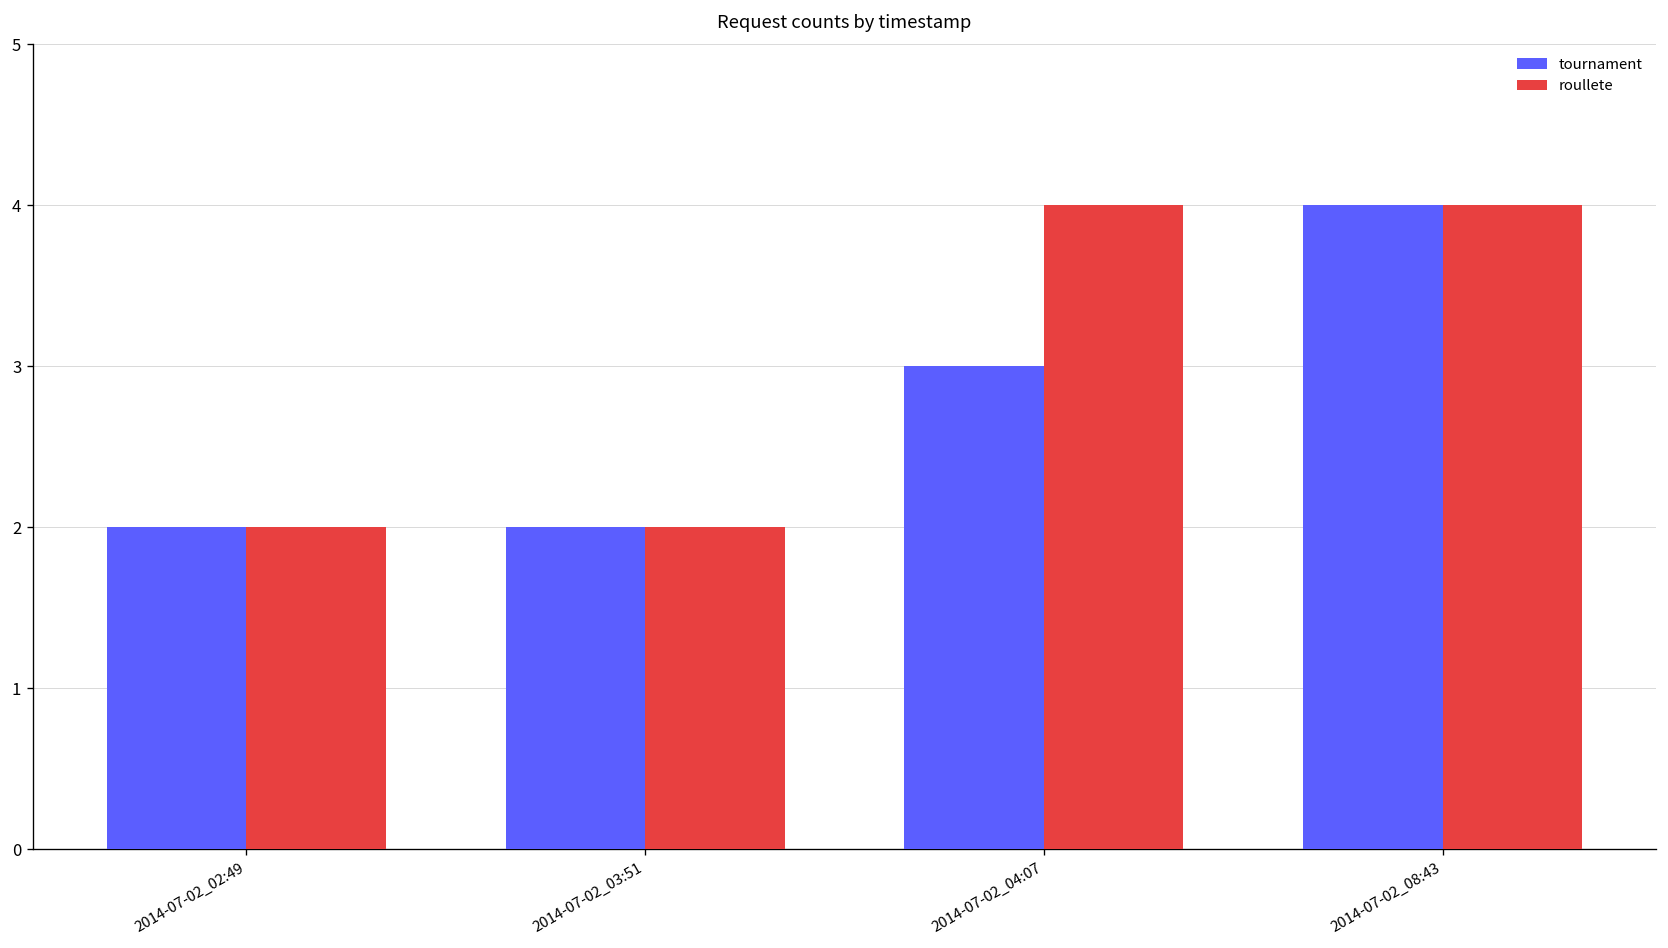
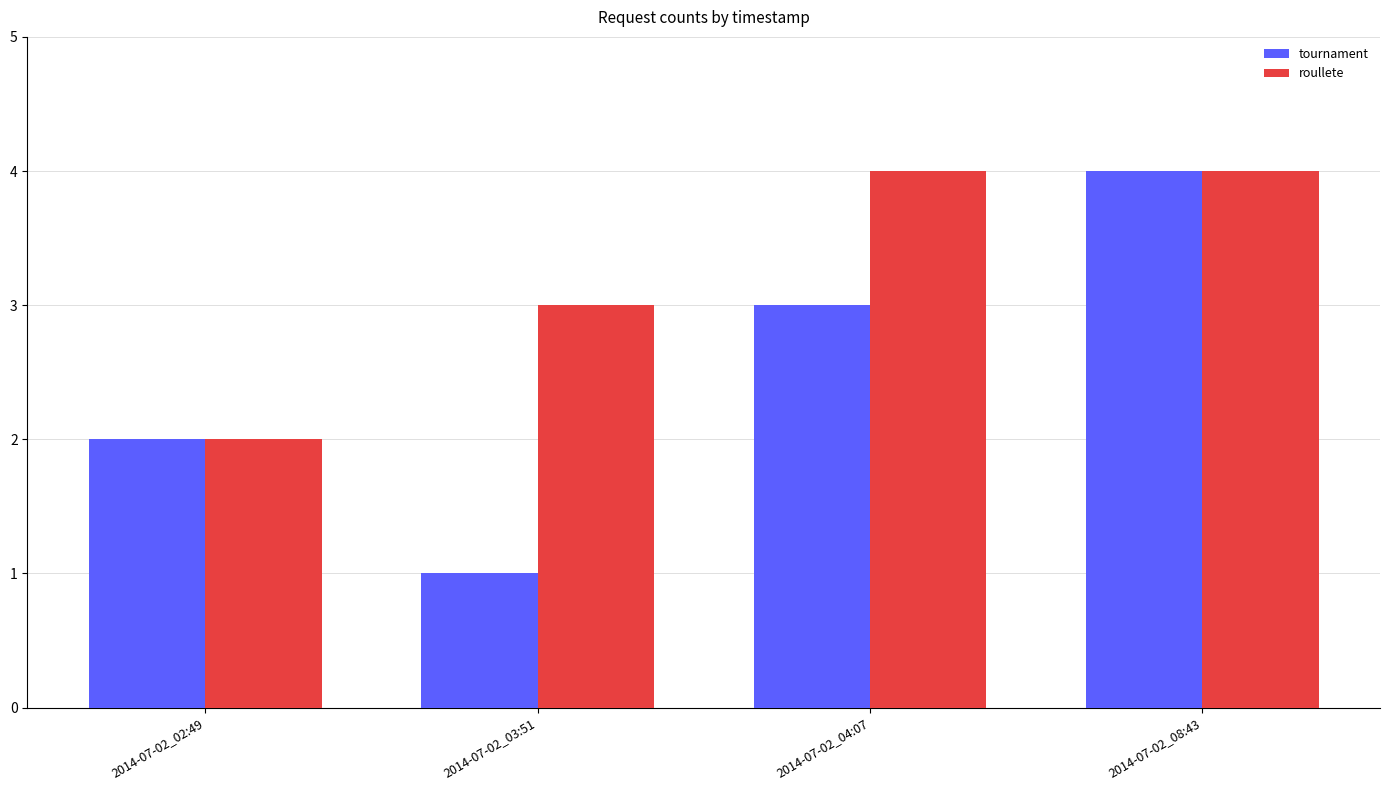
tournament, 2014-07-02_03:51: 2 -> 1
roullete, 2014-07-02_03:51: 2 -> 3
